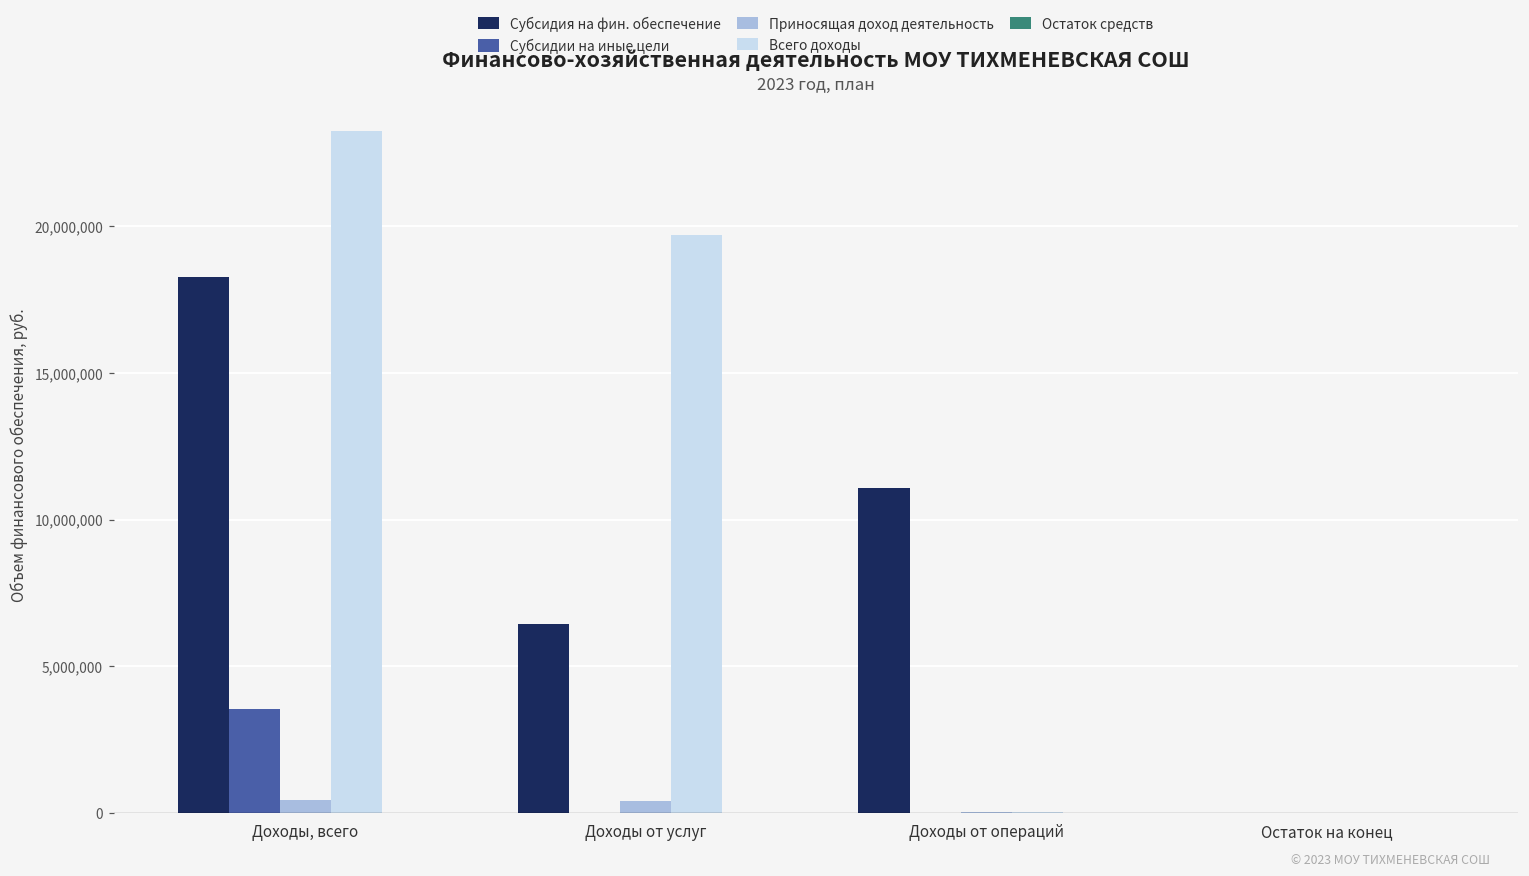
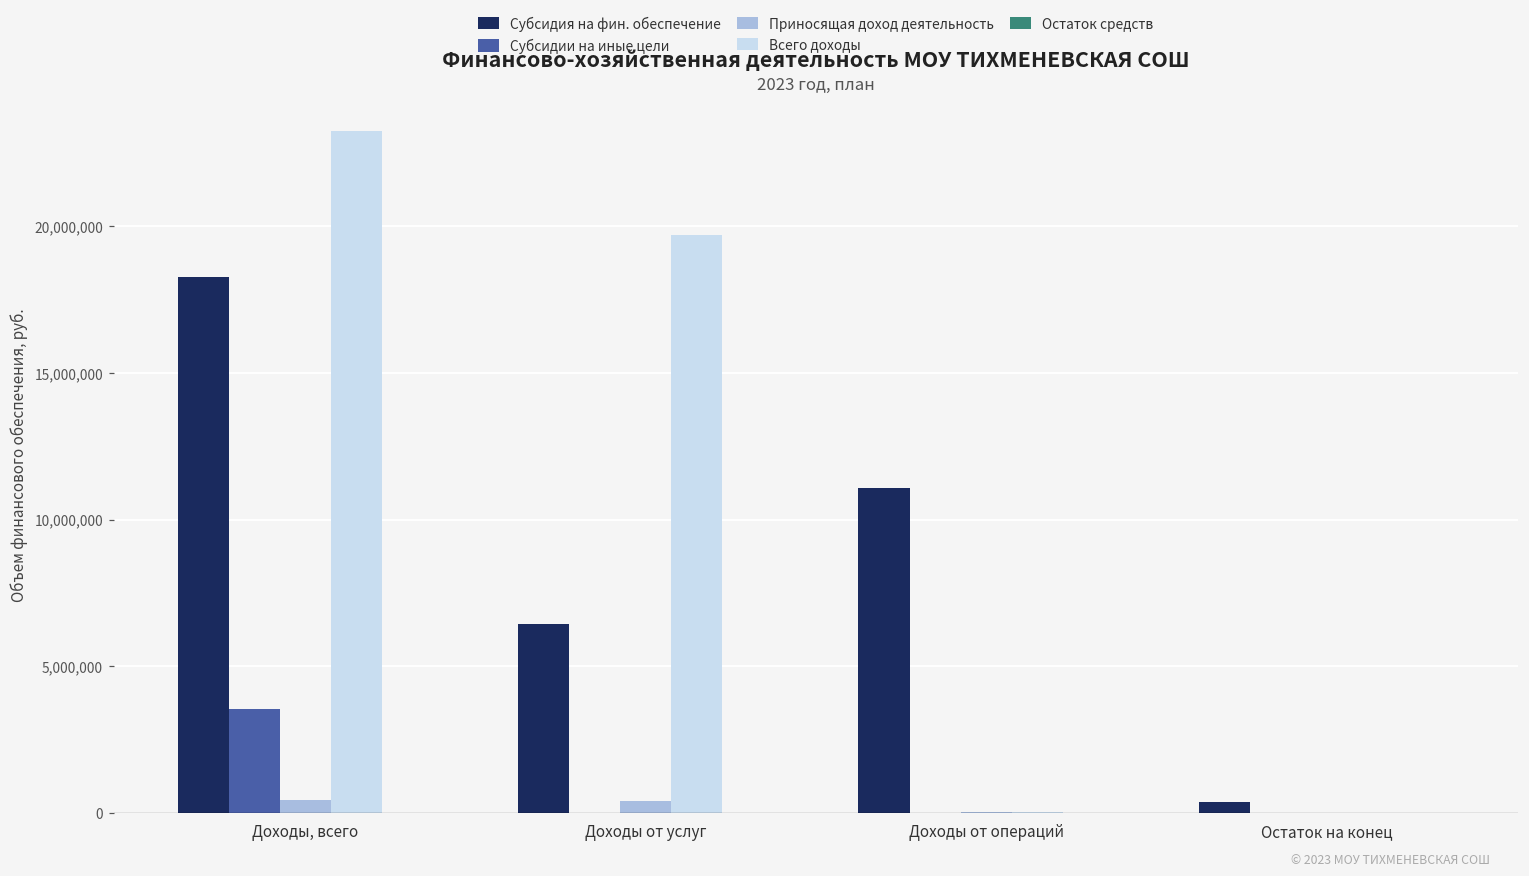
Субсидия на фин. обеспечение, Остаток на конец: 0 -> 400,000
